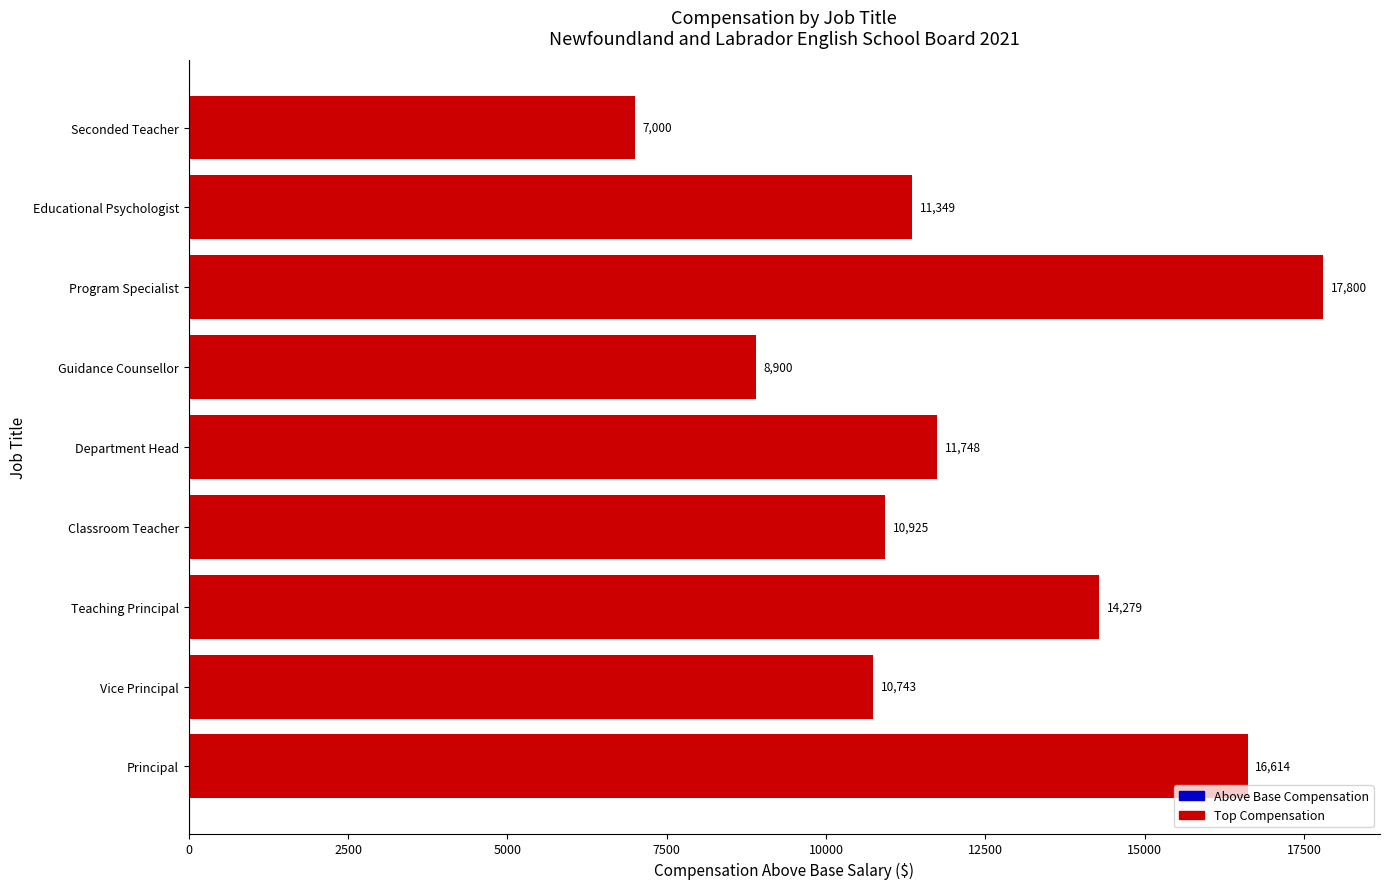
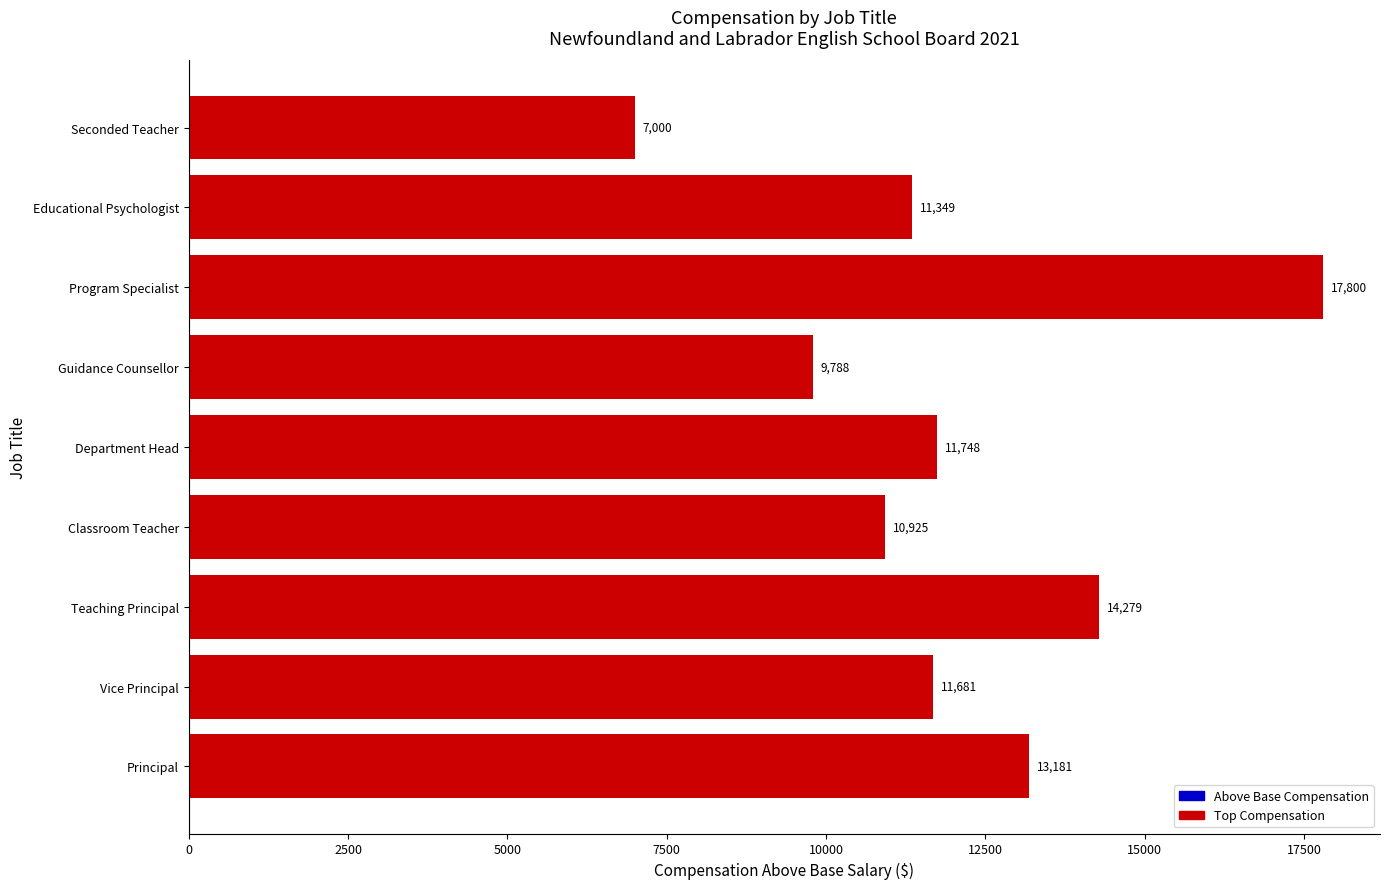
Guidance Counsellor: 8,900 -> 9,788
Vice Principal: 10,743 -> 11,681
Principal: 16,614 -> 13,181
